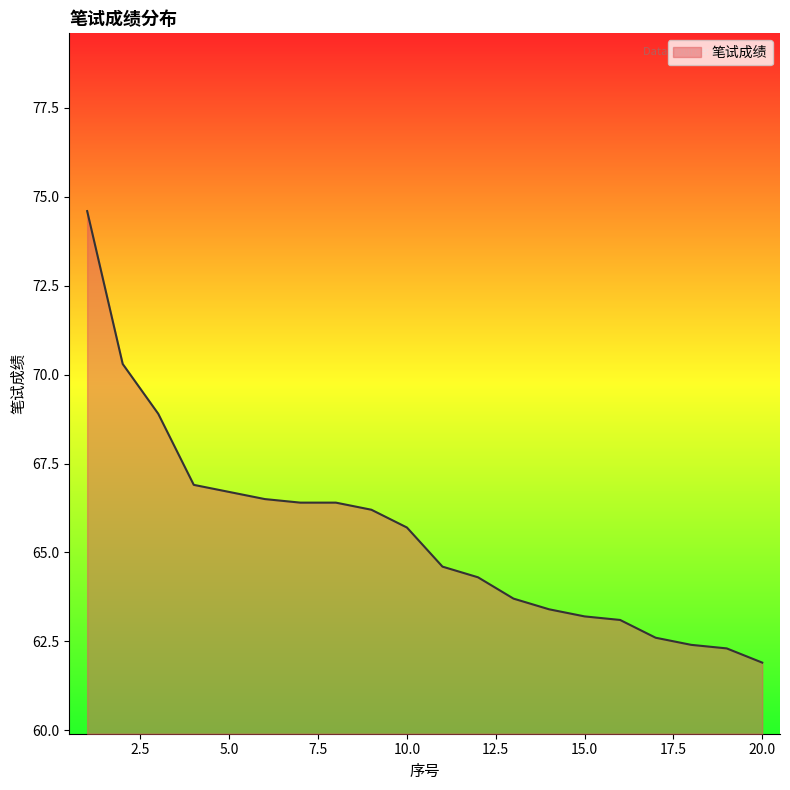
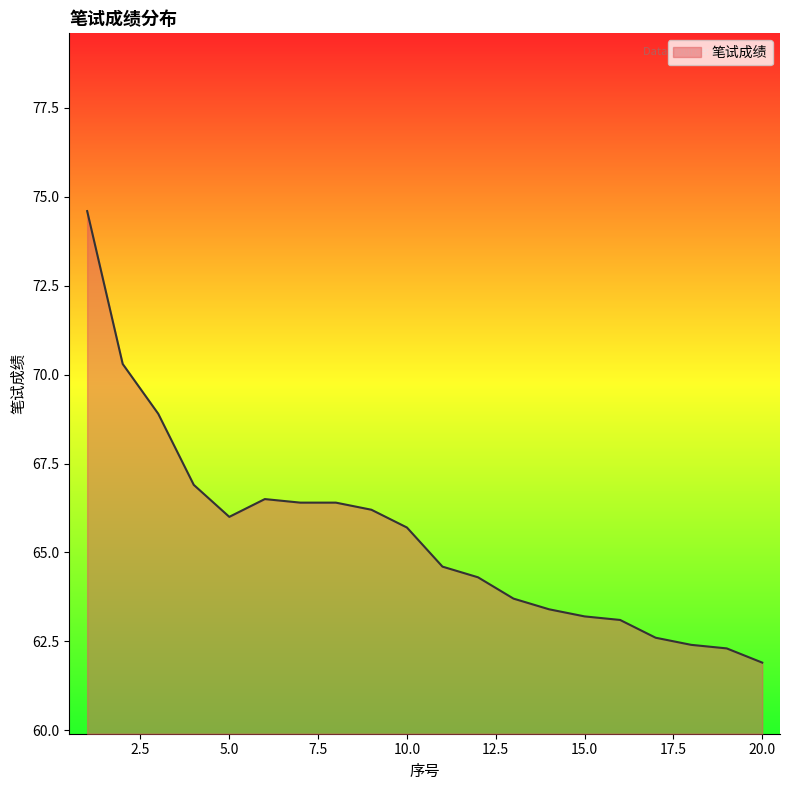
5.0: 66.7 -> 66.0
